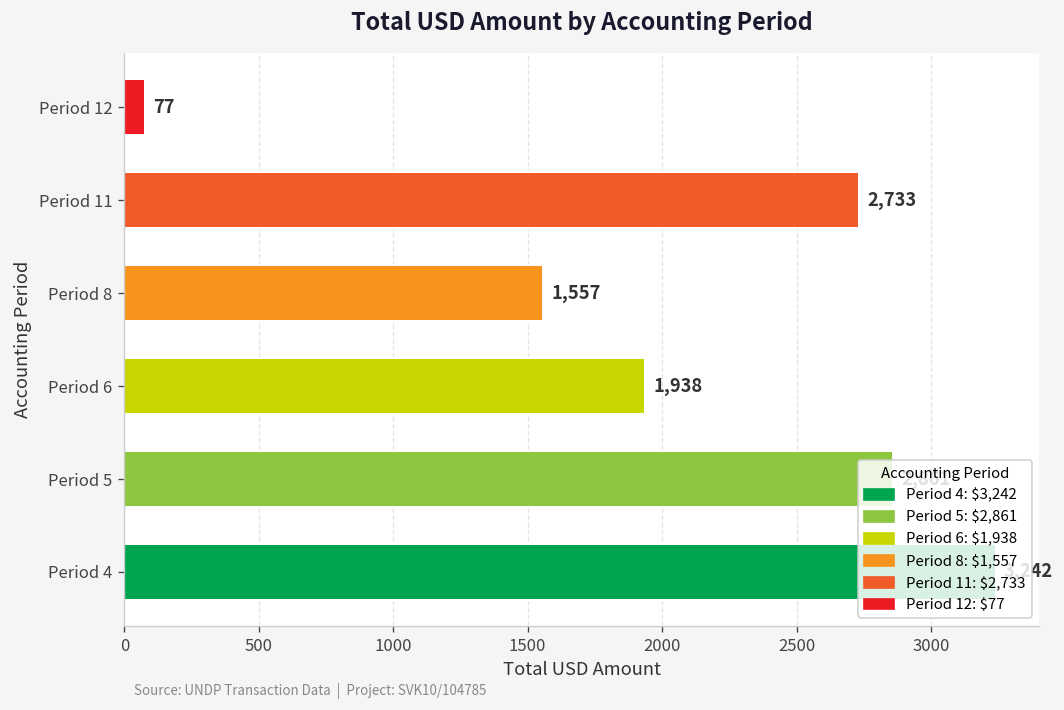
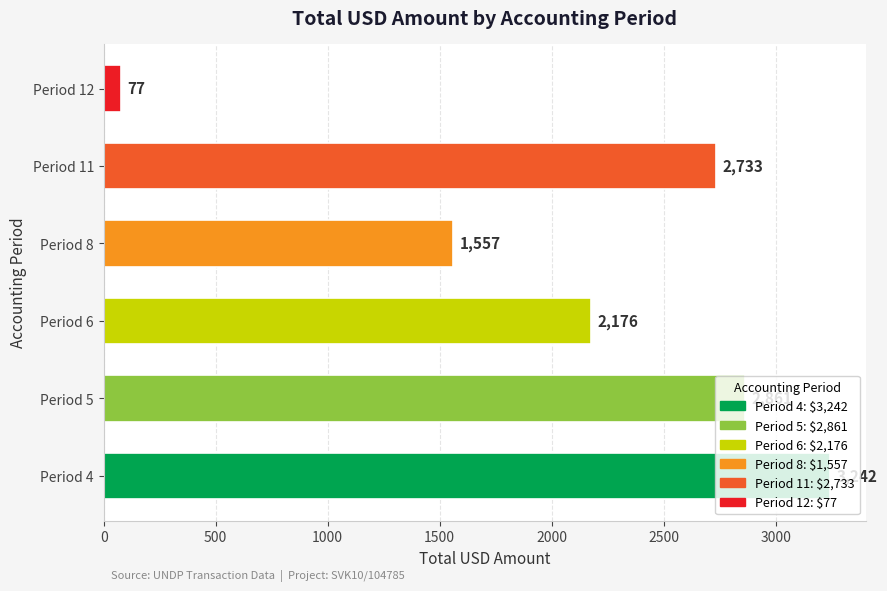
Period 6: 1,938 -> 2,176
